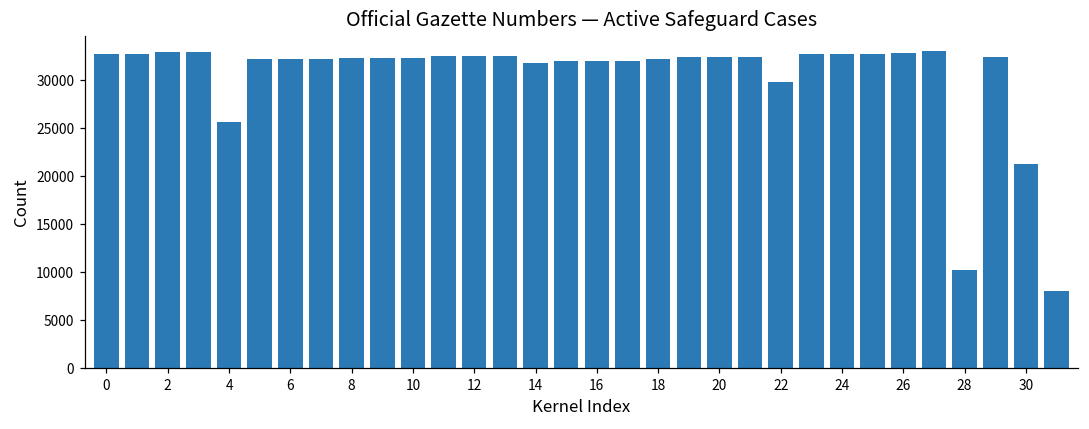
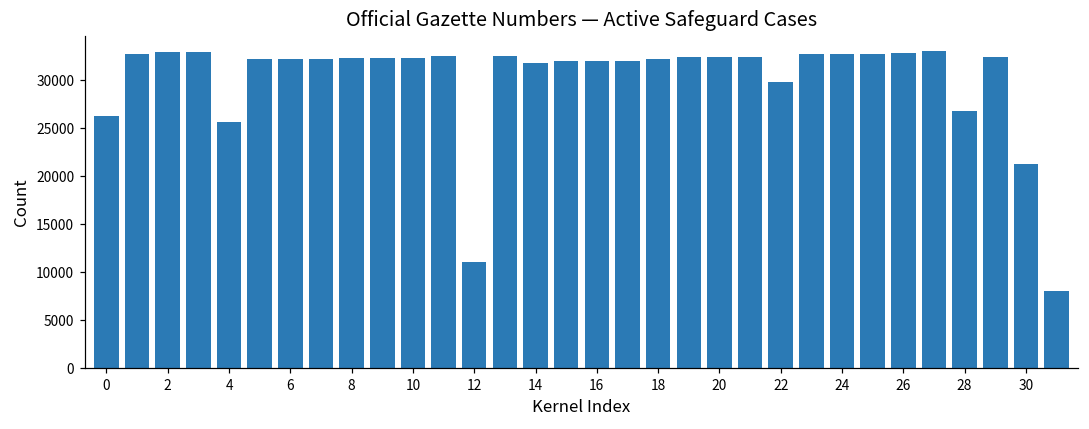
0: 33000 -> 26000
12: 32000 -> 11000
28: 10000 -> 27000
